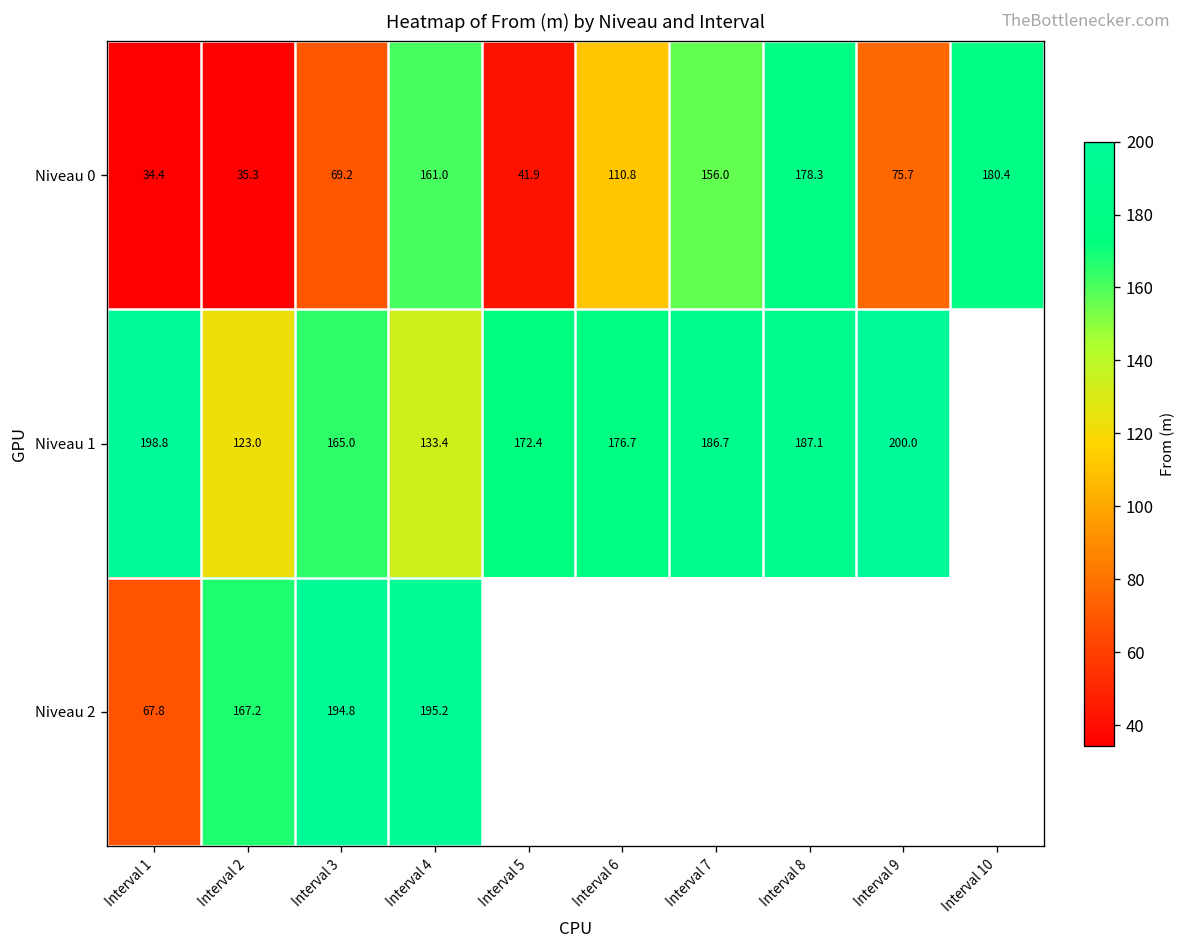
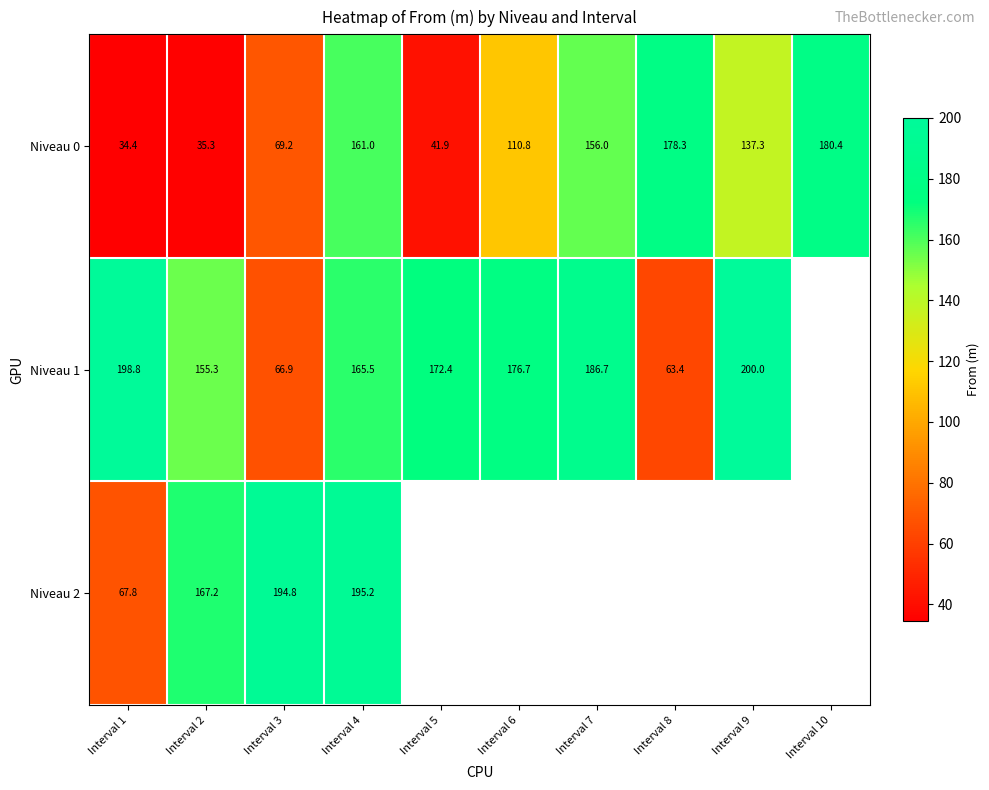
Niveau 0, Interval 9: 75.7 -> 137.3
Niveau 1, Interval 2: 123.0 -> 155.3
Niveau 1, Interval 3: 165.0 -> 66.9
Niveau 1, Interval 4: 133.4 -> 165.5
Niveau 1, Interval 8: 187.1 -> 63.4
